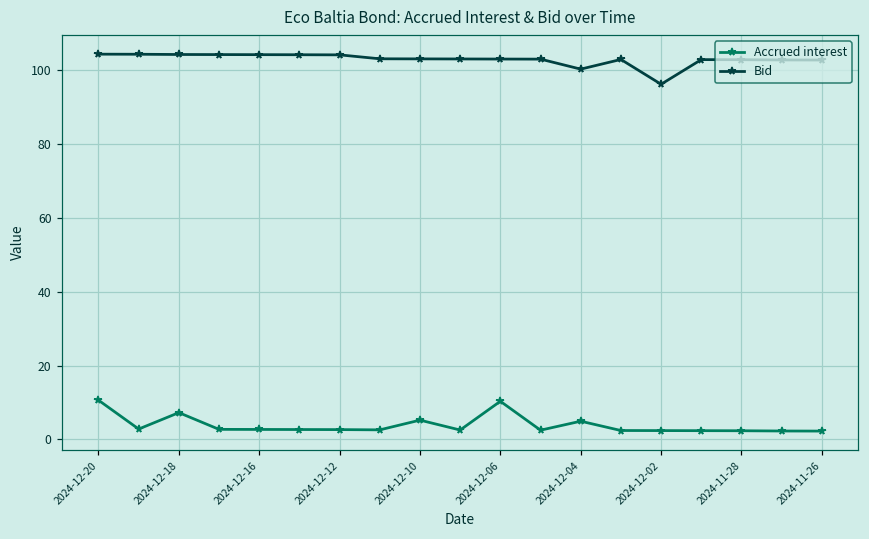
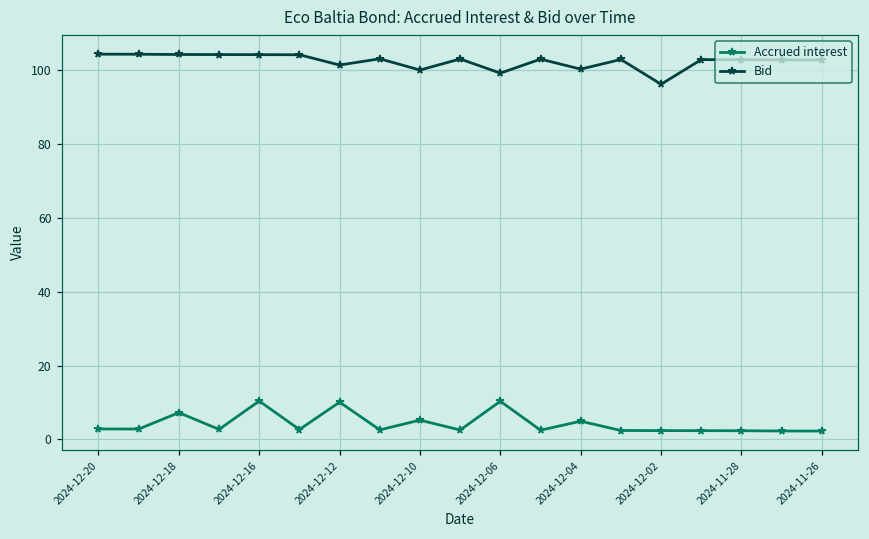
Accrued interest, 2024-12-20: 11 -> 3
Accrued interest, 2024-12-16: 3 -> 10
Accrued interest, 2024-12-12: 3 -> 10
Bid, 2024-12-12: 104 -> 101
Bid, 2024-12-10: 103 -> 100
Bid, 2024-12-06: 103 -> 99
